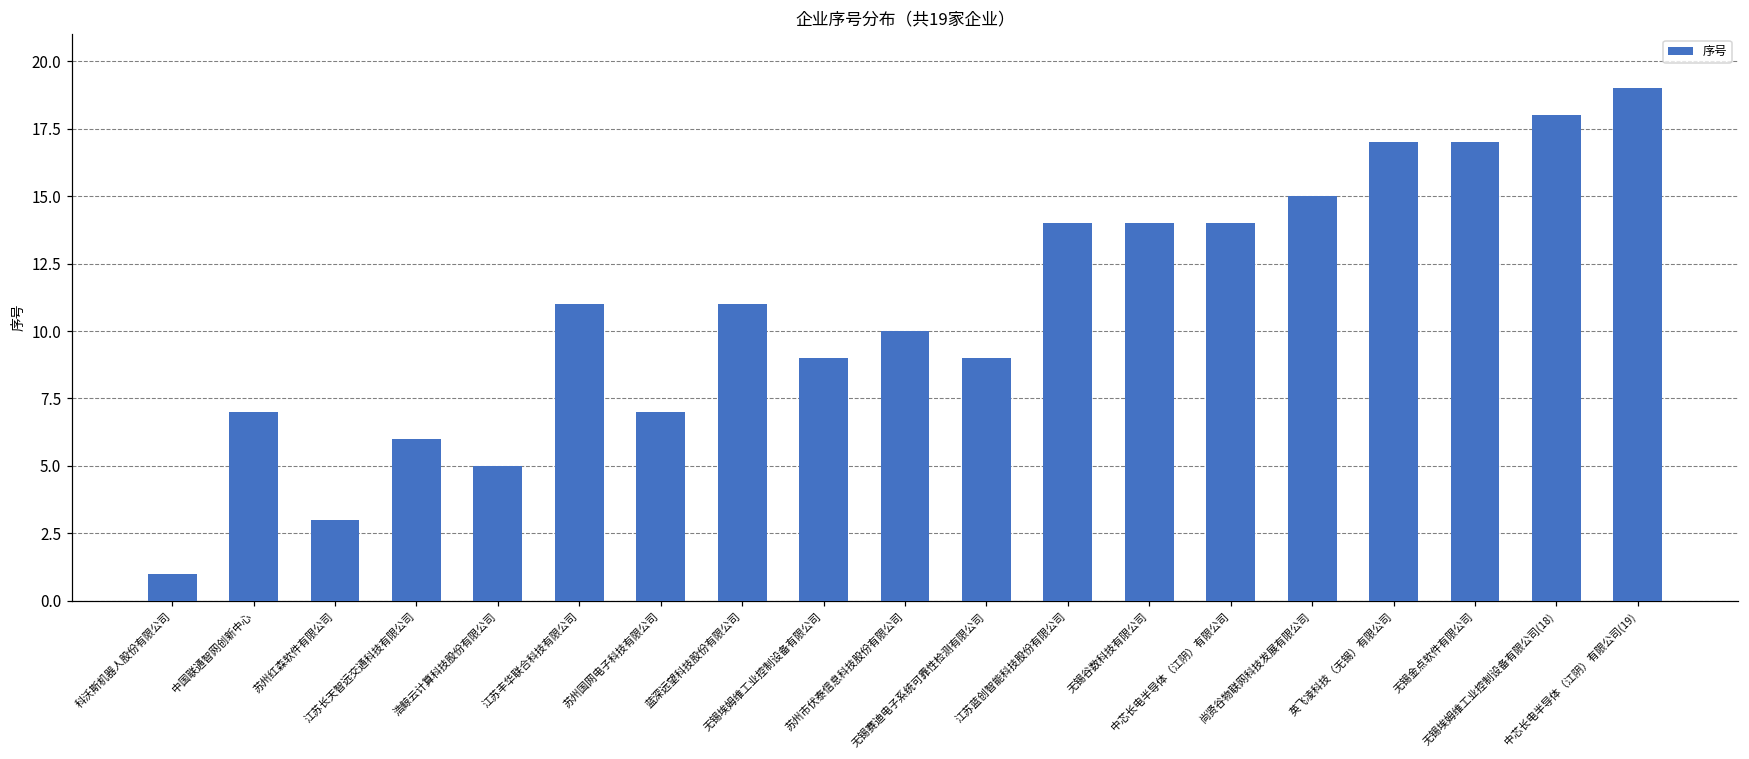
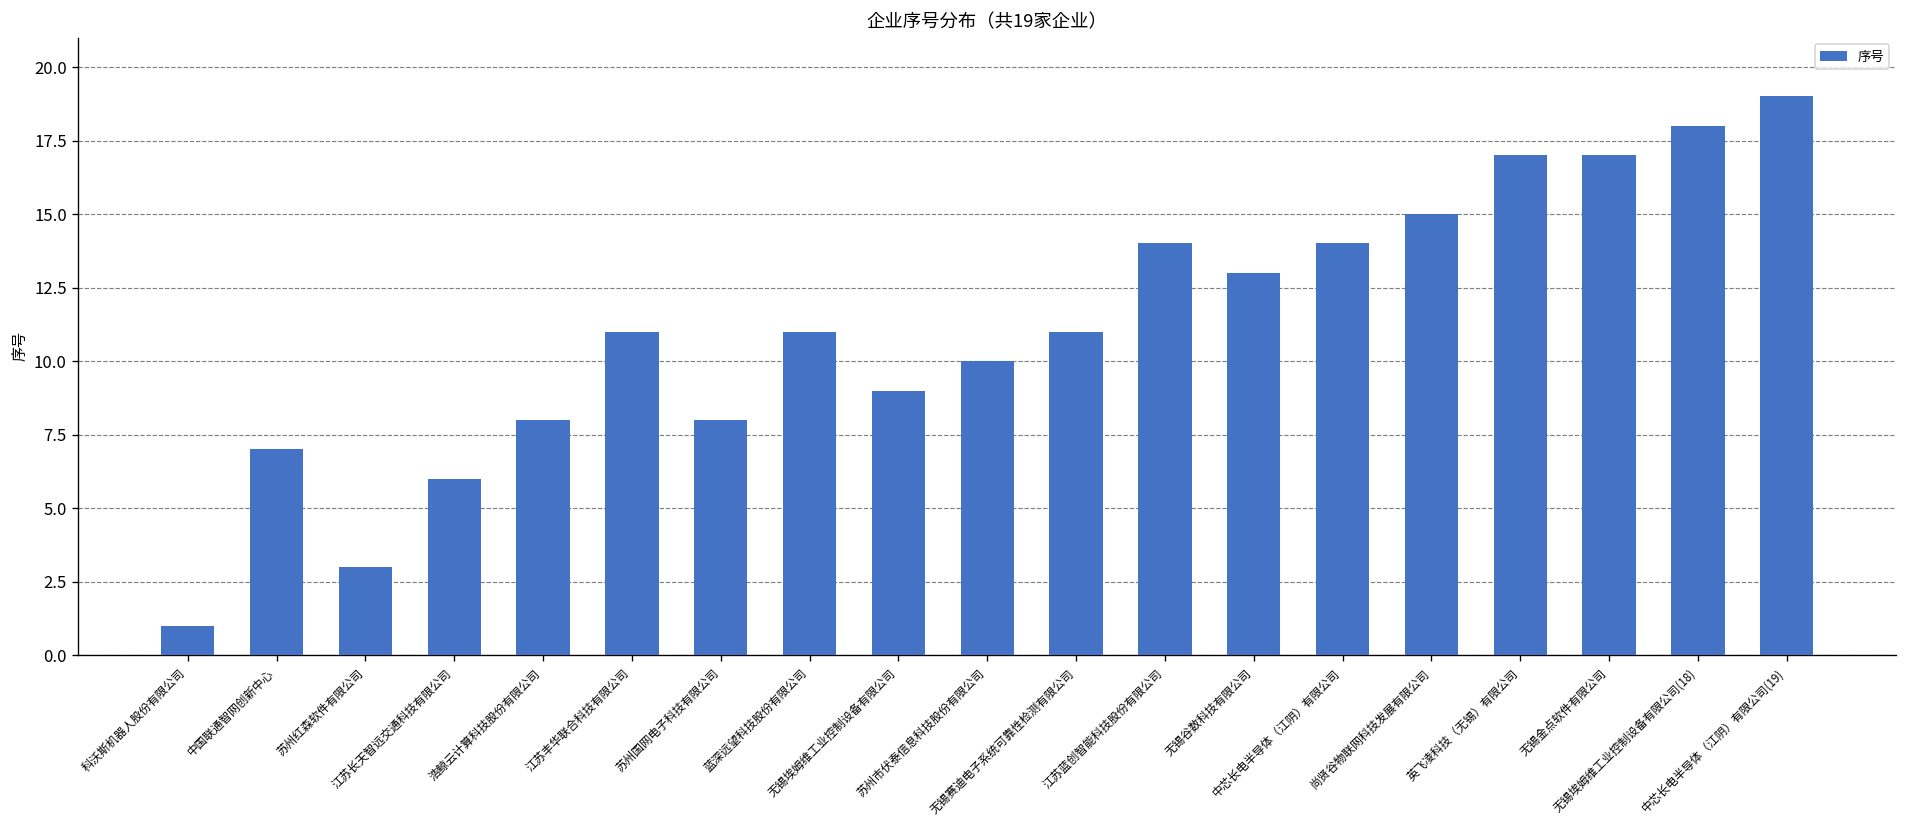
浩鲸云计算科技股份有限公司: 5 -> 8
苏州国网电子科技有限公司: 7 -> 8
无锡赛迪电子系统可靠性检测有限公司: 9 -> 11
无锡谷数科技有限公司: 14 -> 13
